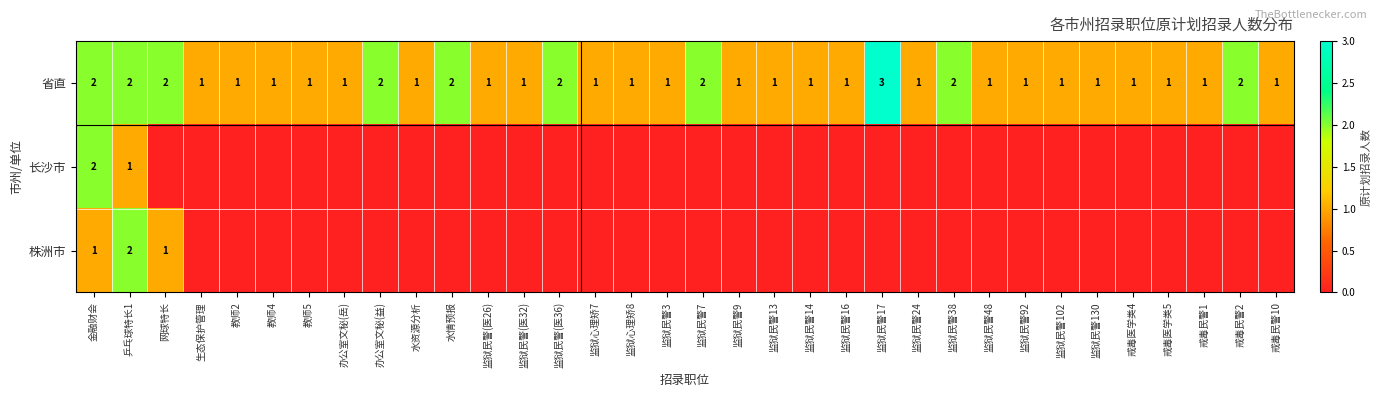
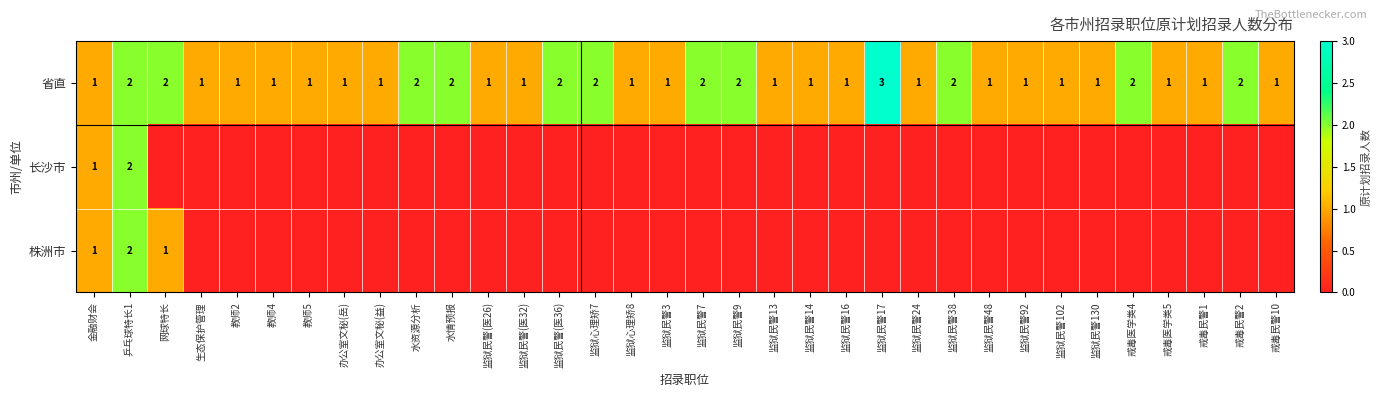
省直, 金融财会: 2 -> 1
省直, 办公室文秘(益): 2 -> 1
省直, 水资源分析: 1 -> 2
省直, 监狱心理矫7: 1 -> 2
省直, 监狱民警9: 1 -> 2
省直, 戒毒医学类4: 1 -> 2
长沙市, 金融财会: 2 -> 1
长沙市, 乒乓球特长1: 1 -> 2
